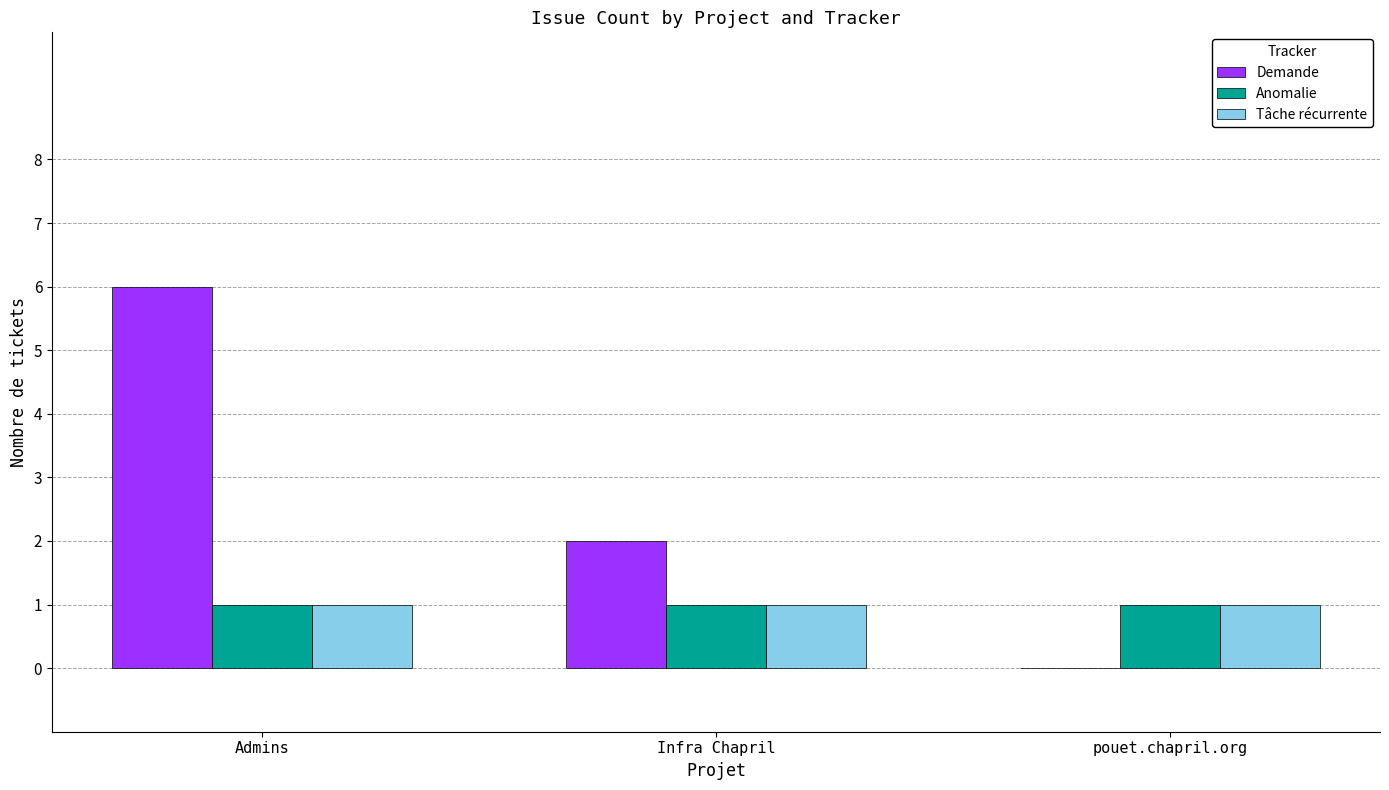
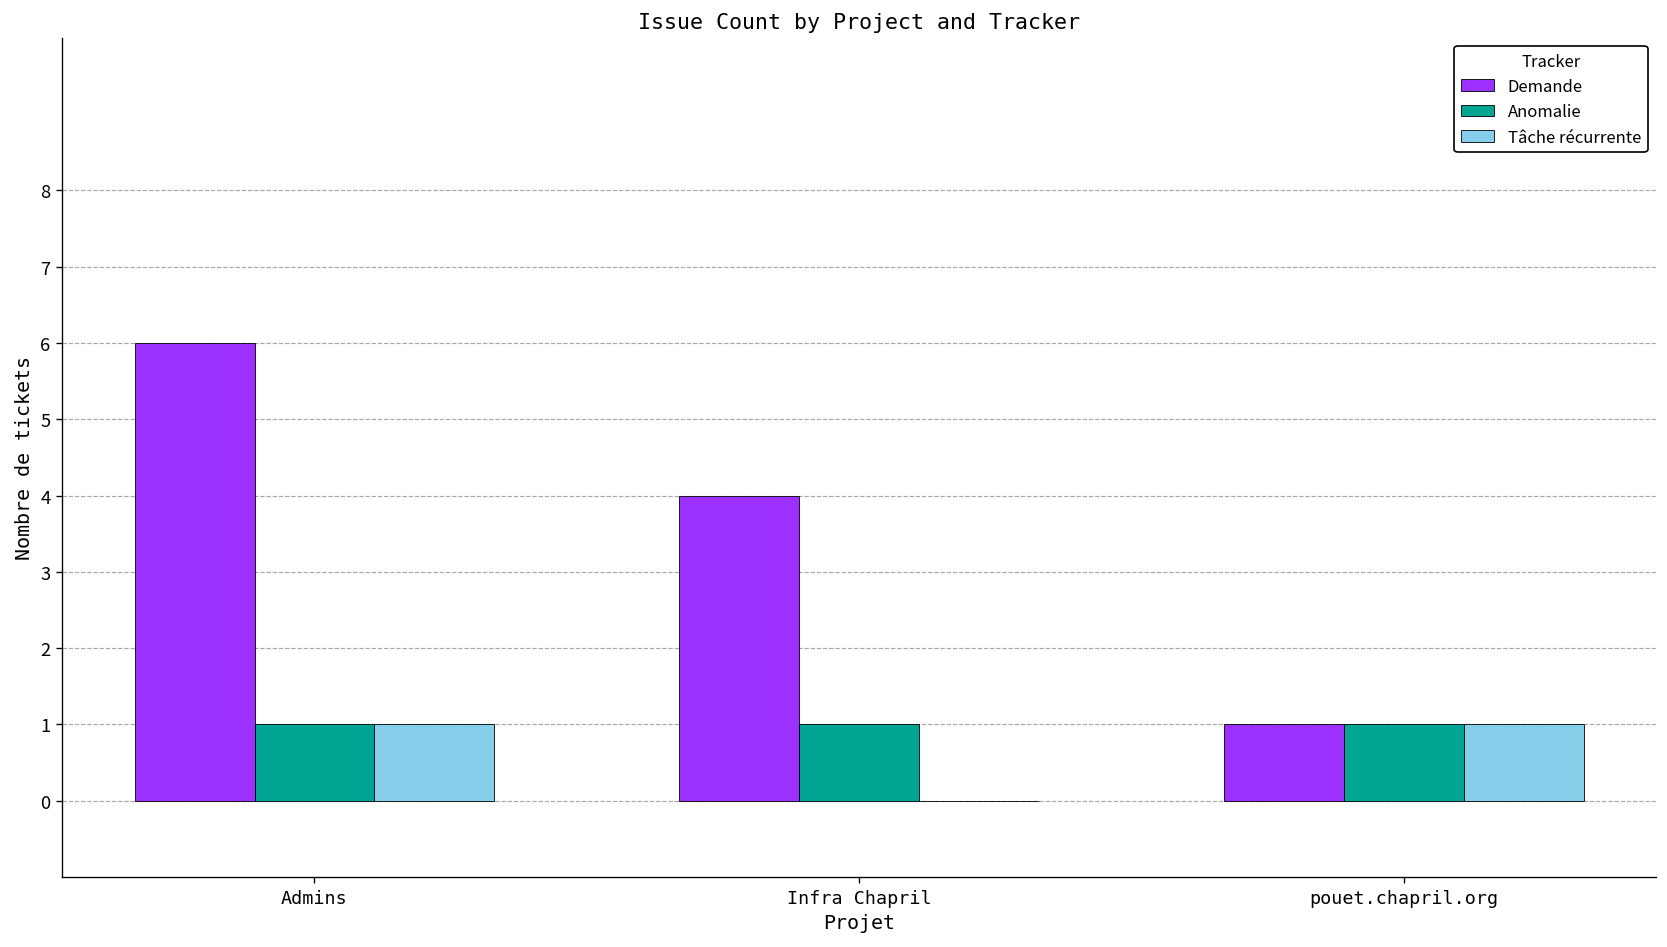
Demande, Infra Chapril: 2 -> 4
Tâche récurrente, Infra Chapril: 1 -> 0
Demande, pouet.chapril.org: 0 -> 1
